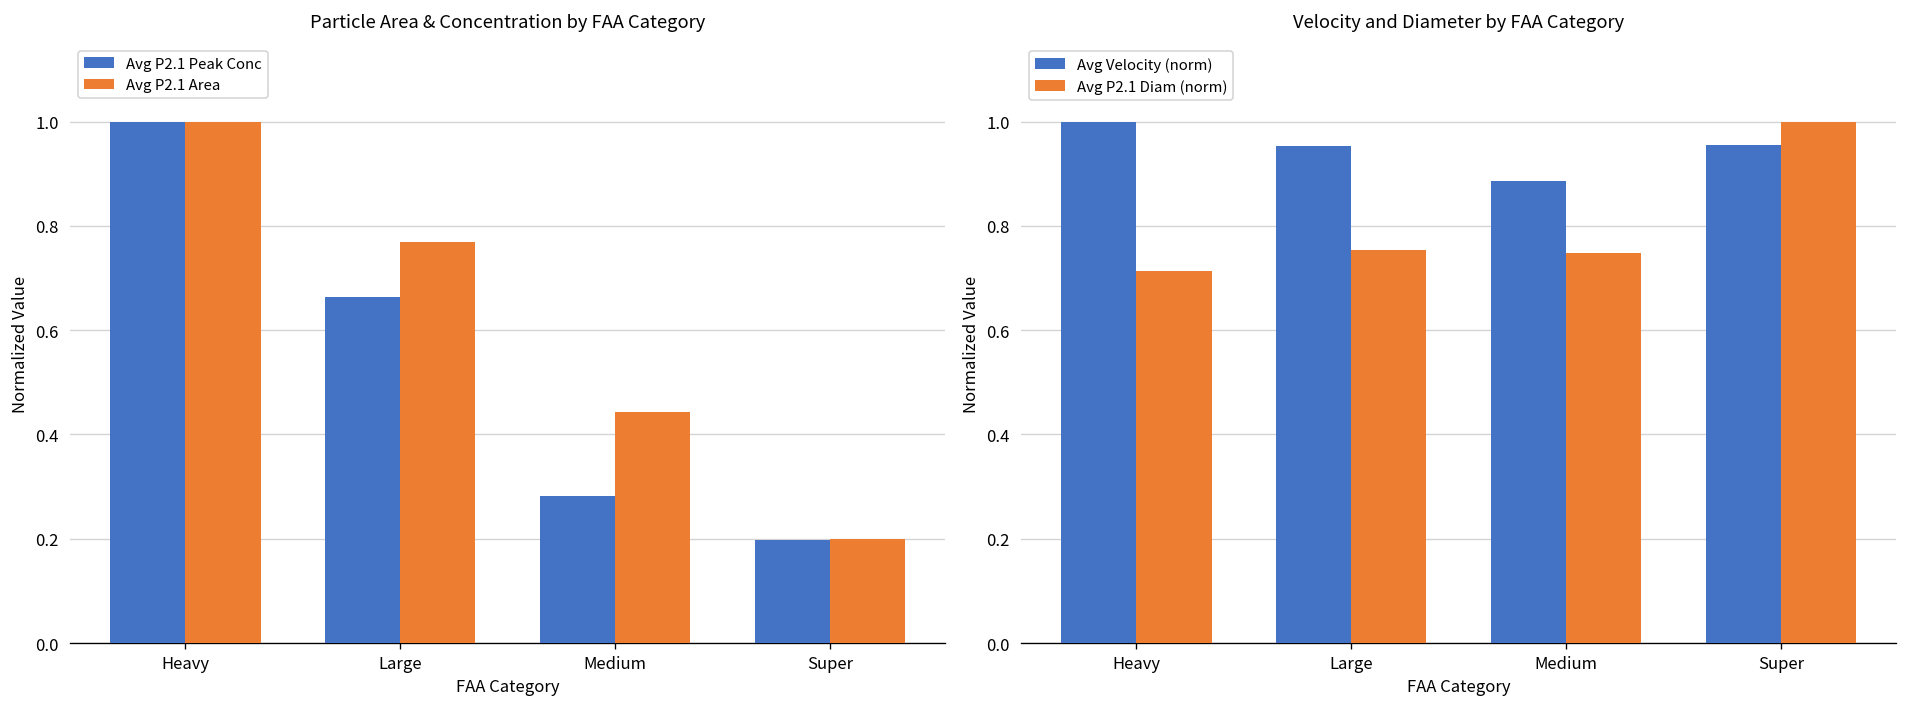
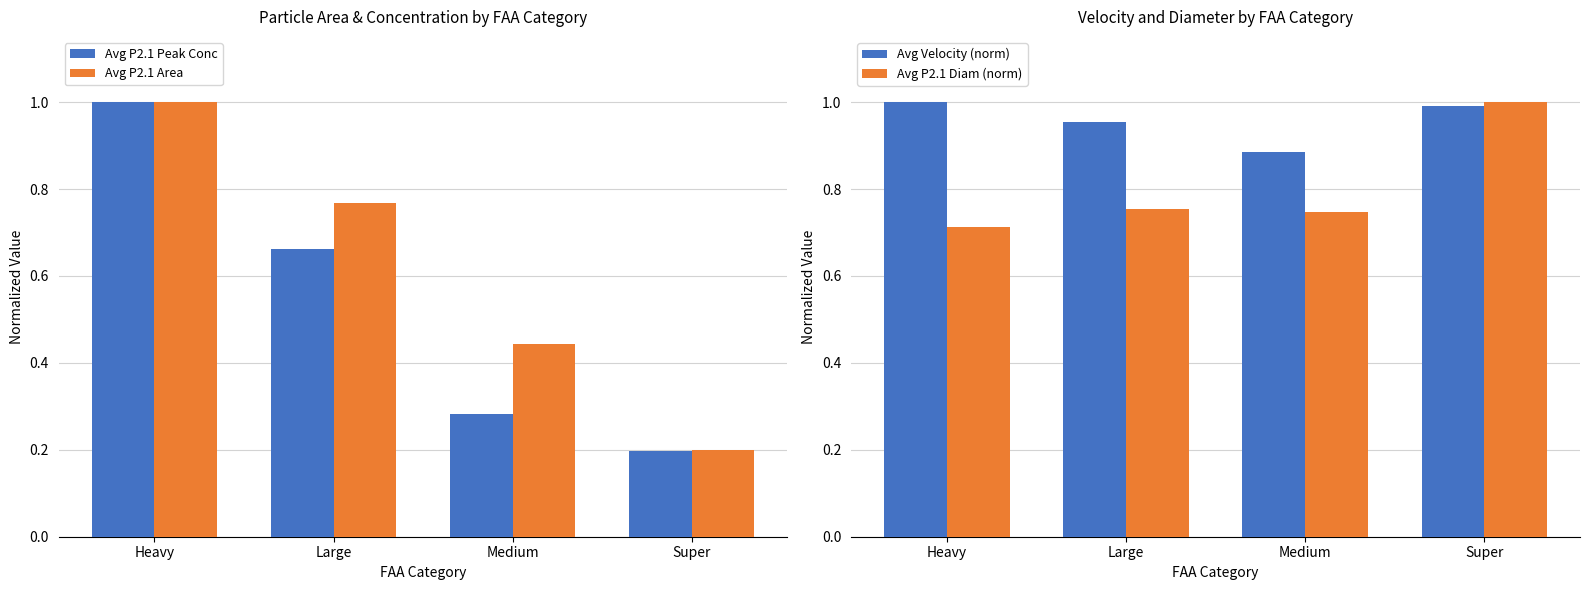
Velocity and Diameter by FAA Category, Avg Velocity (norm), Super: 0.96 -> 0.99
